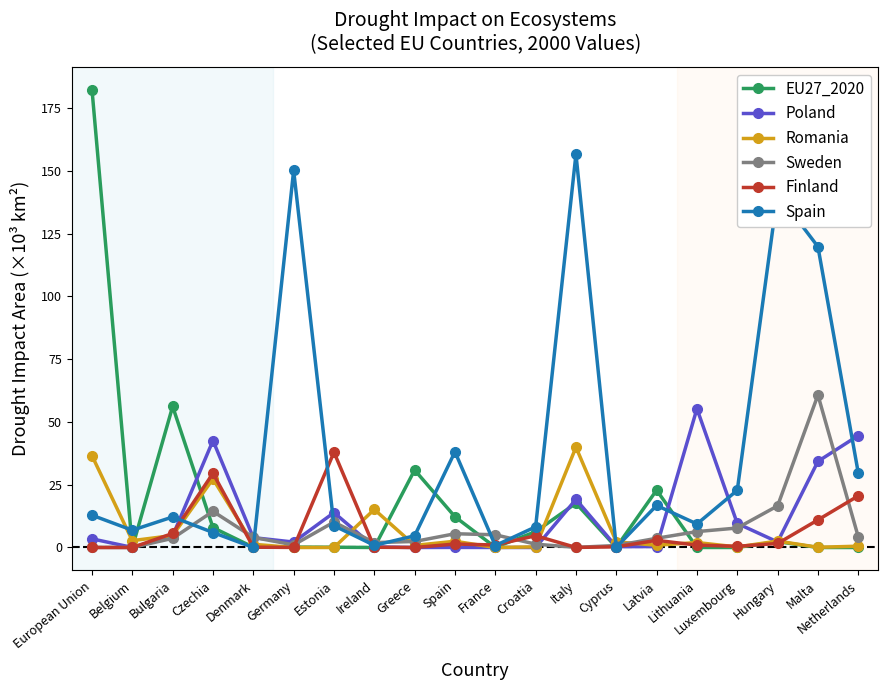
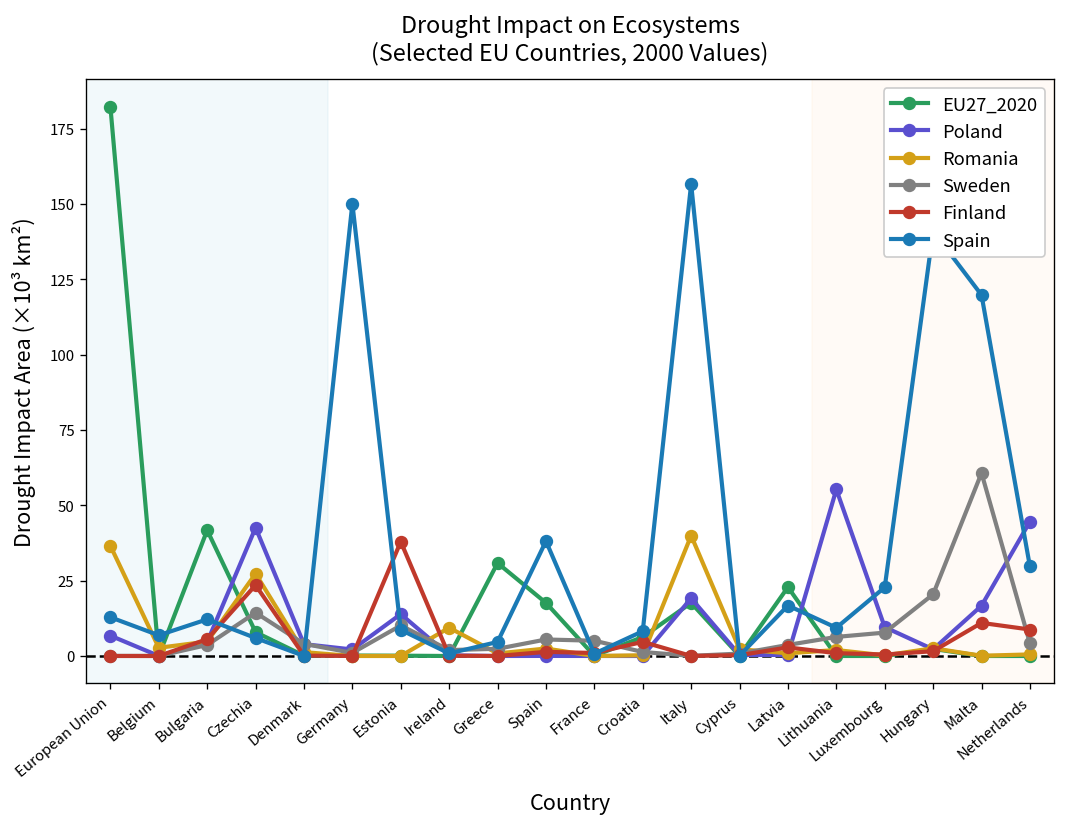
Poland, European Union: 3 -> 7
EU27_2020, Bulgaria: 56 -> 42
Finland, Czechia: 30 -> 24
Romania, Ireland: 15 -> 9
EU27_2020, Spain: 12 -> 18
Sweden, Hungary: 17 -> 20
Poland, Malta: 34 -> 17
Finland, Netherlands: 21 -> 9
